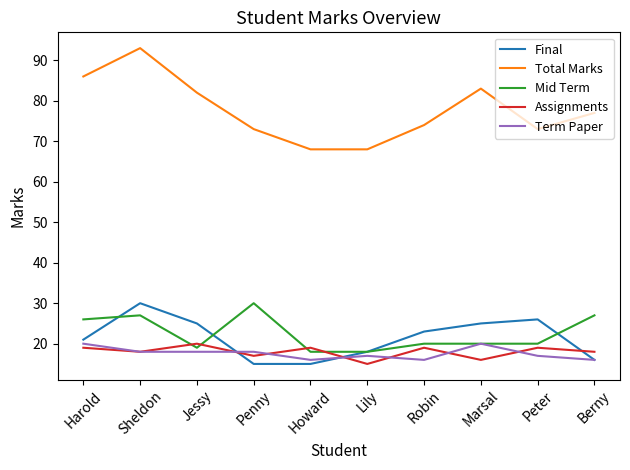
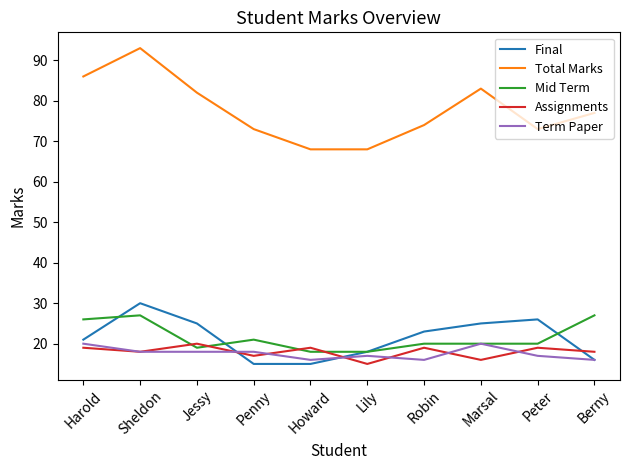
Mid Term, Penny: 30 -> 21
